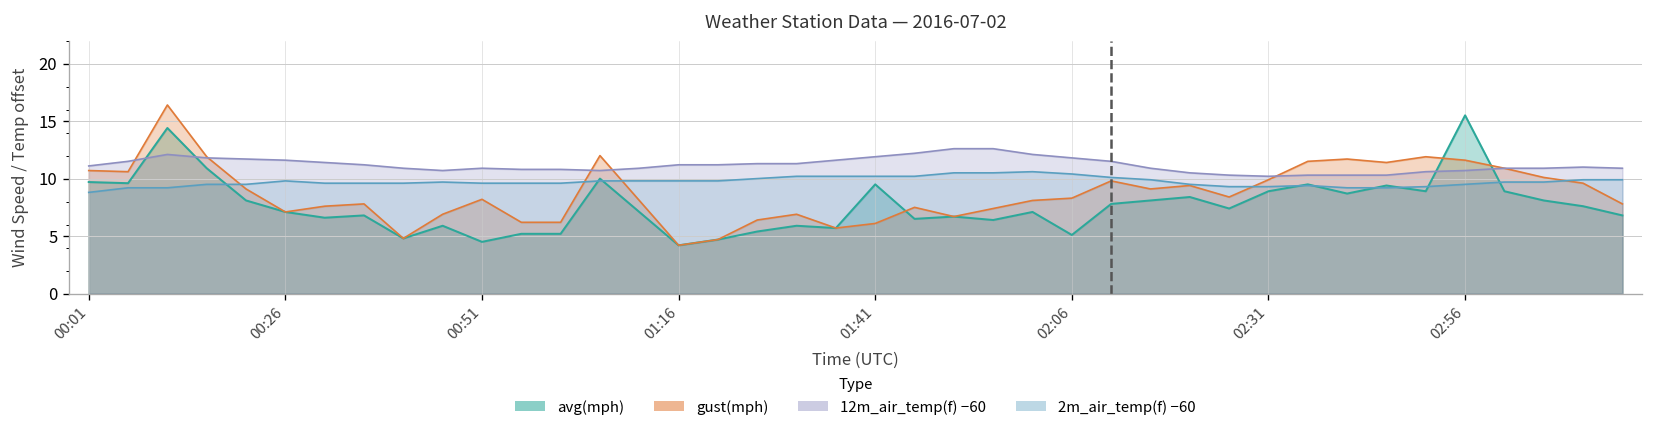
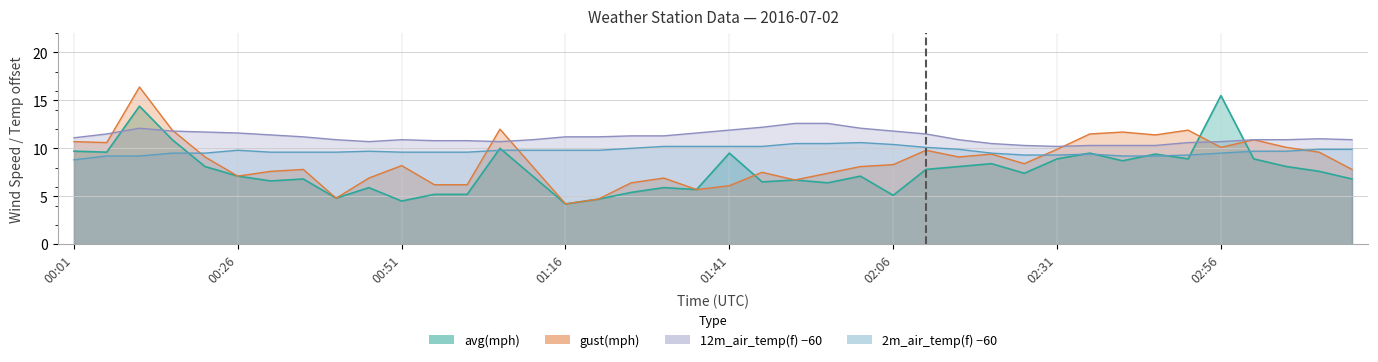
gust(mph), 02:56: 12 -> 10
